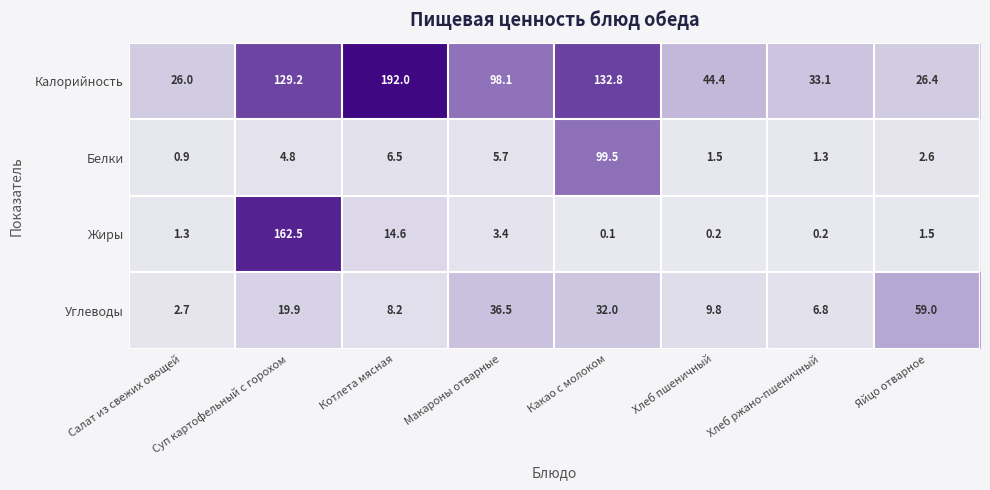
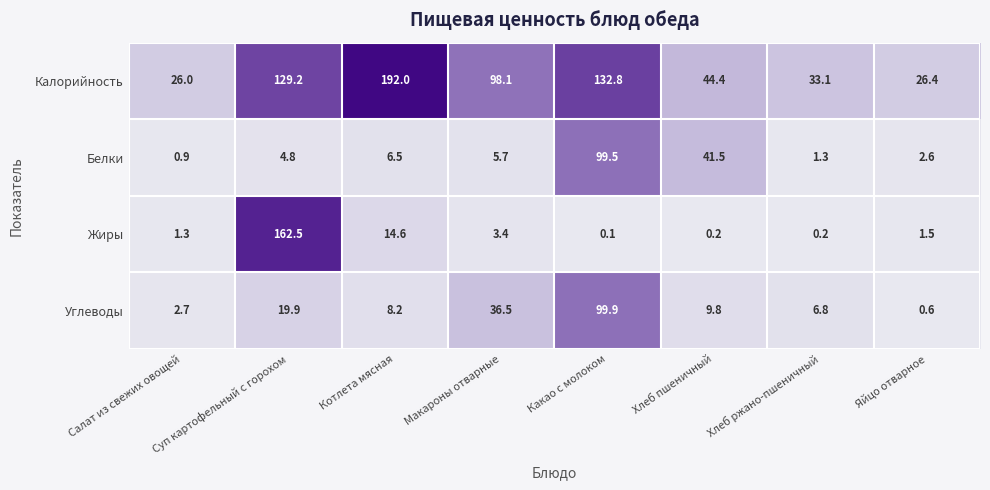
Белки, Хлеб пшеничный: 1.5 -> 41.5
Углеводы, Какао с молоком: 32.0 -> 99.9
Углеводы, Яйцо отварное: 59.0 -> 0.6
